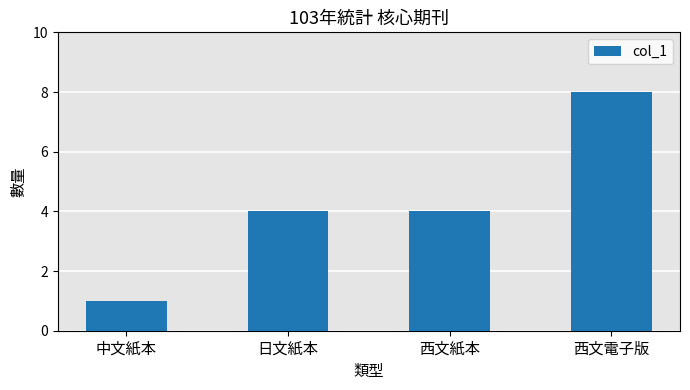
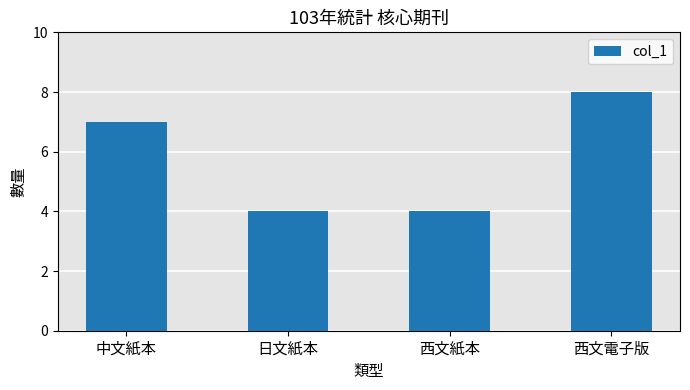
中文紙本: 1 -> 7
